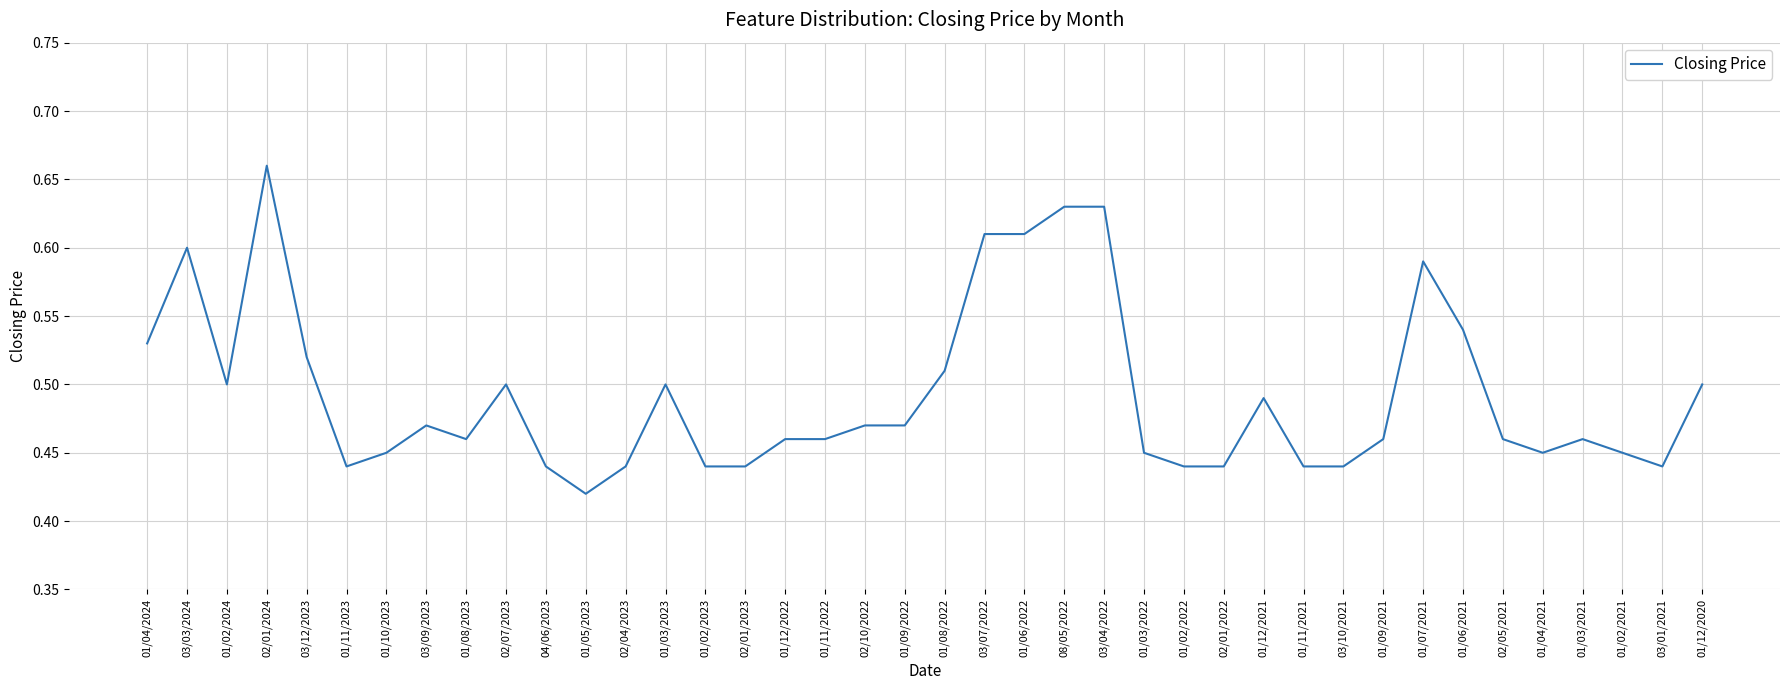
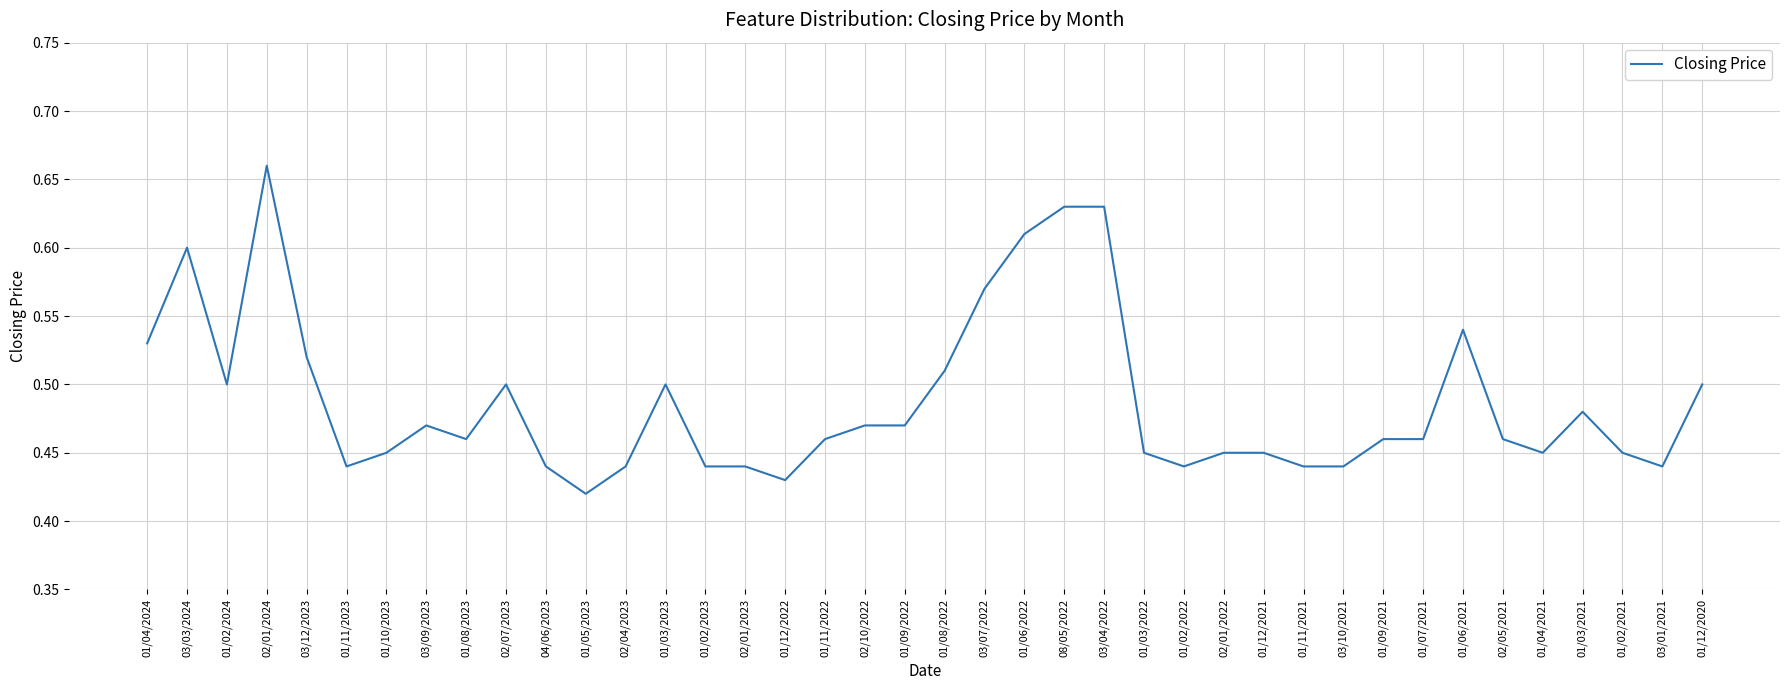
01/12/2022: 0.46 -> 0.43
03/07/2022: 0.61 -> 0.57
02/01/2022: 0.44 -> 0.45
01/12/2021: 0.49 -> 0.45
01/07/2021: 0.59 -> 0.46
01/03/2021: 0.46 -> 0.48
